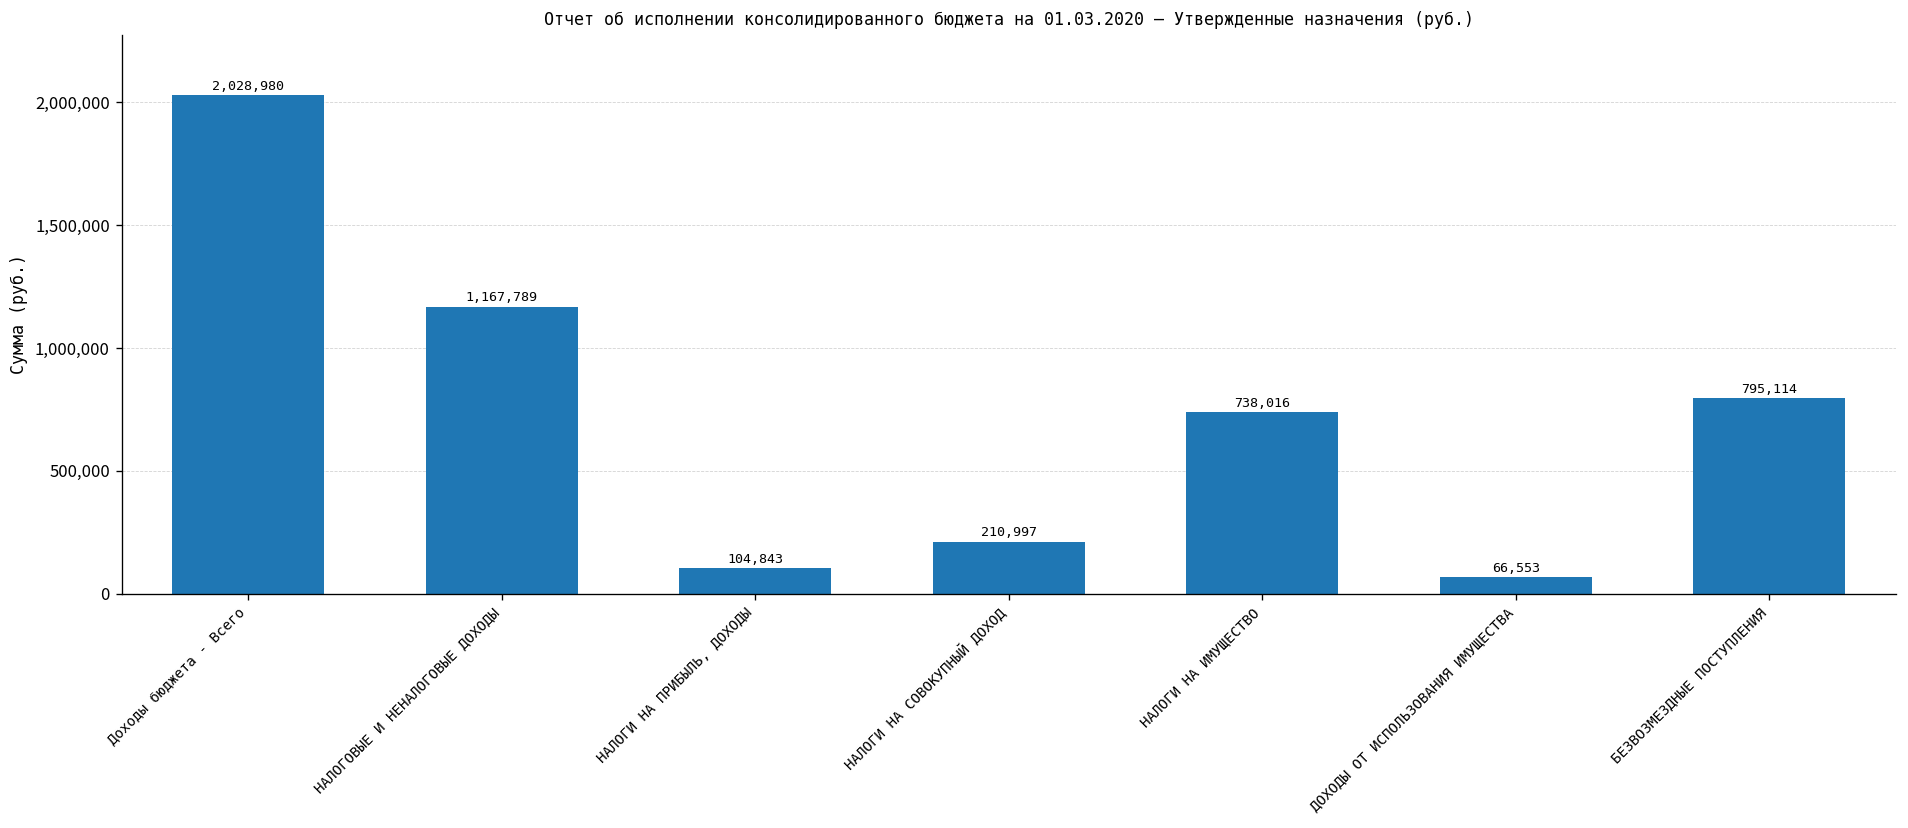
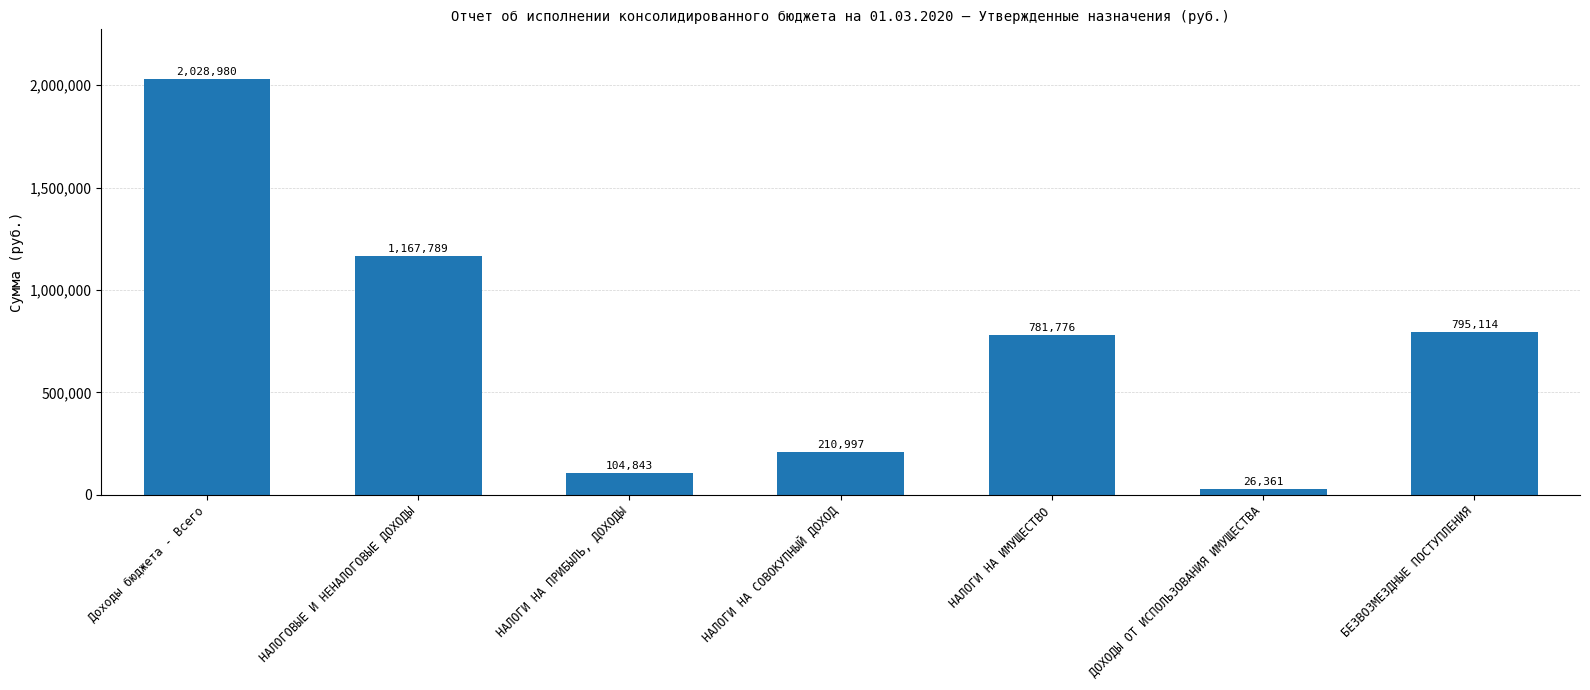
НАЛОГИ НА ИМУЩЕСТВО: 738,016 -> 781,776
ДОХОДЫ ОТ ИСПОЛЬЗОВАНИЯ ИМУЩЕСТВА: 66,553 -> 26,361
